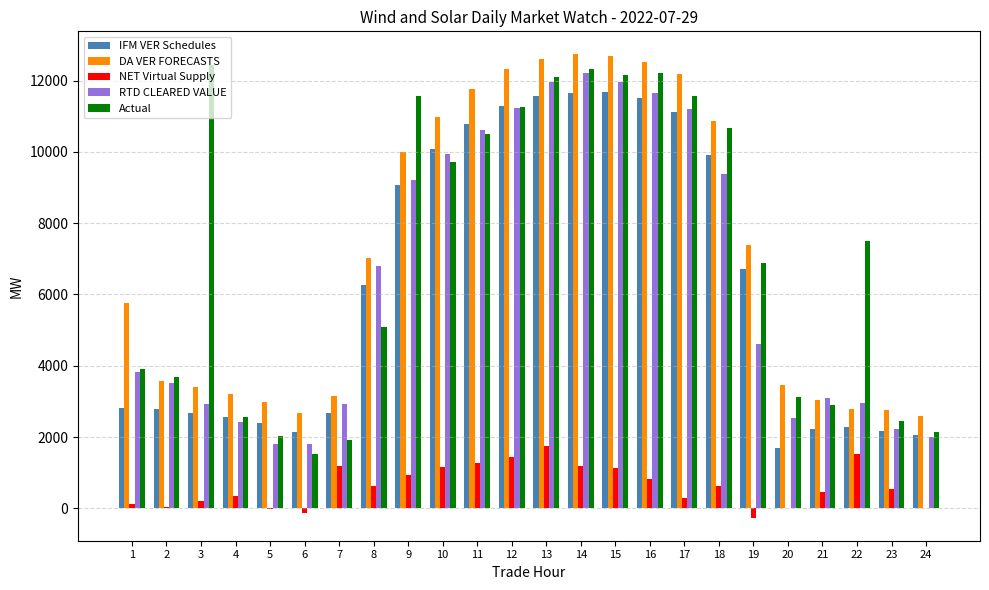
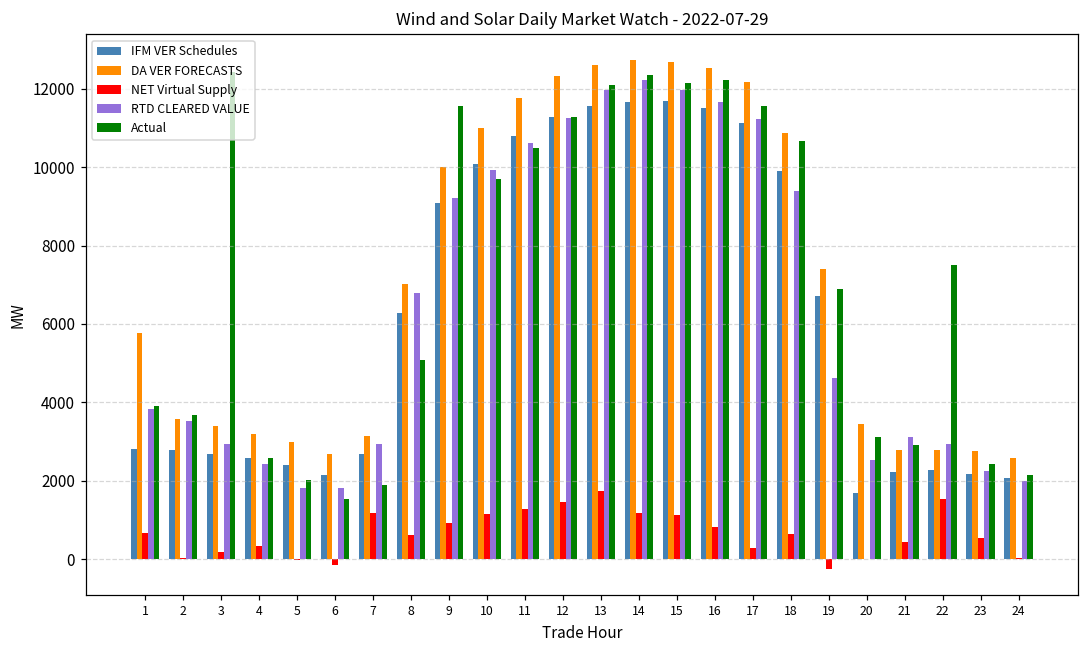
NET Virtual Supply, 1: 100 -> 700
DA VER FORECASTS, 21: 3100 -> 2800
